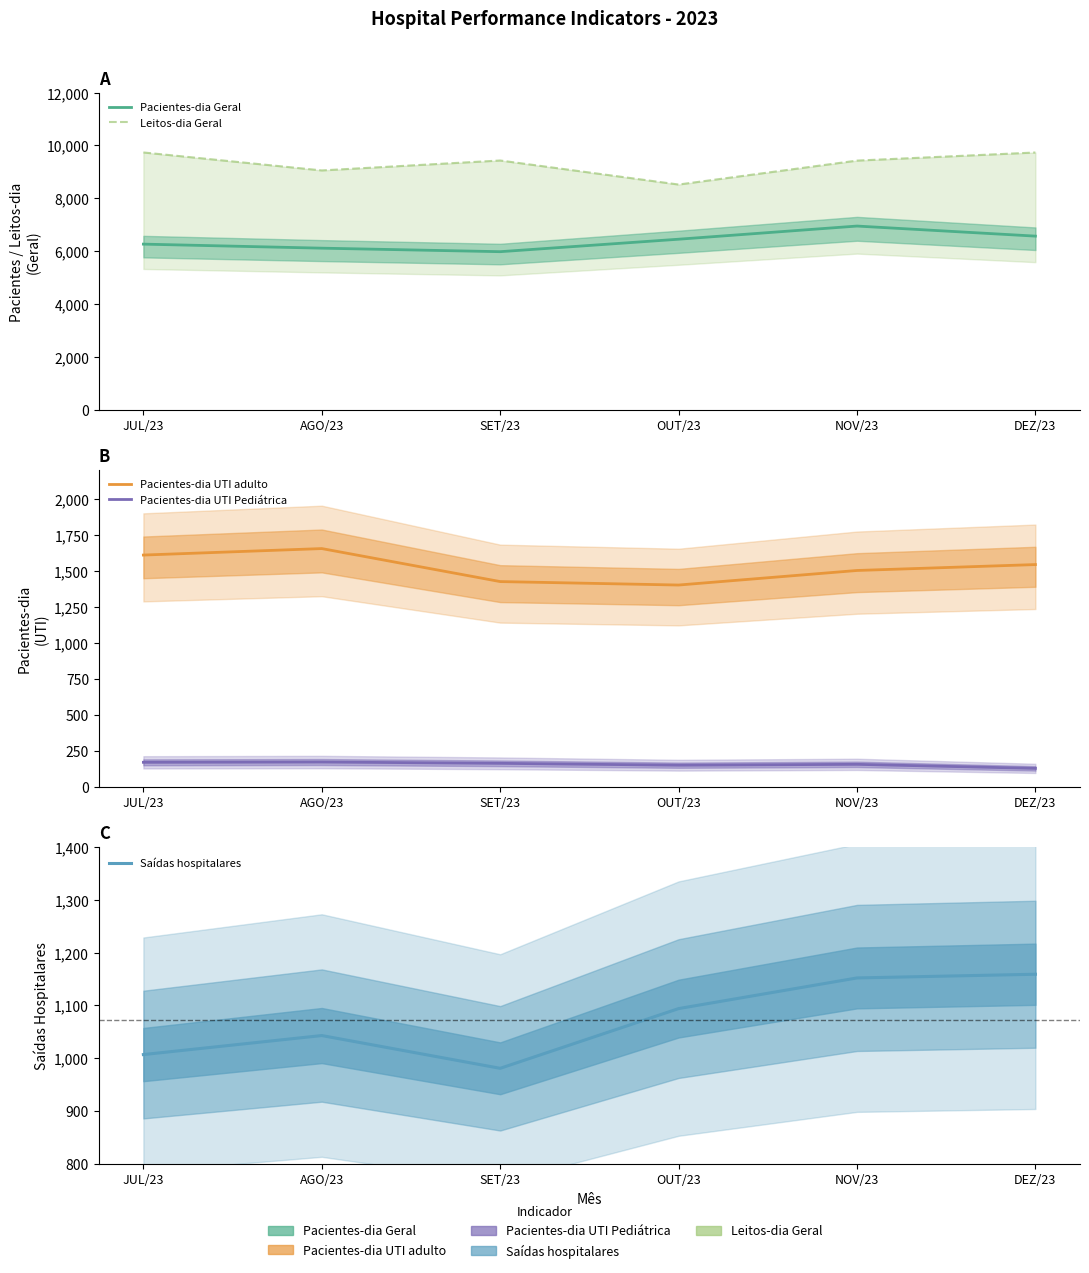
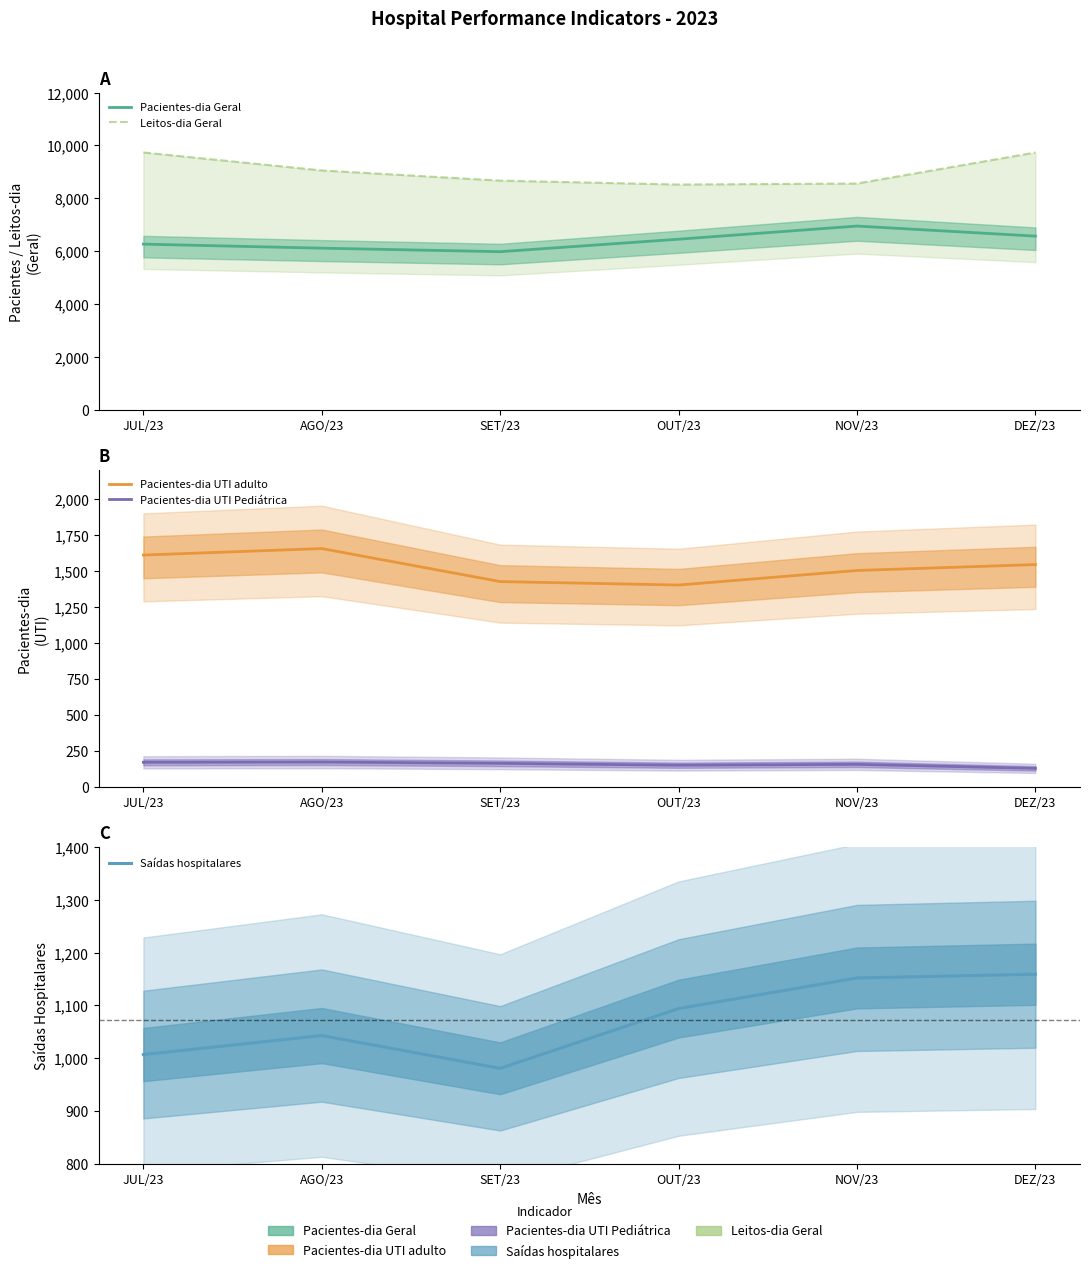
A, Leitos-dia Geral, SET/23: 9,400 -> 8,700
A, Leitos-dia Geral, NOV/23: 9,400 -> 8,600
